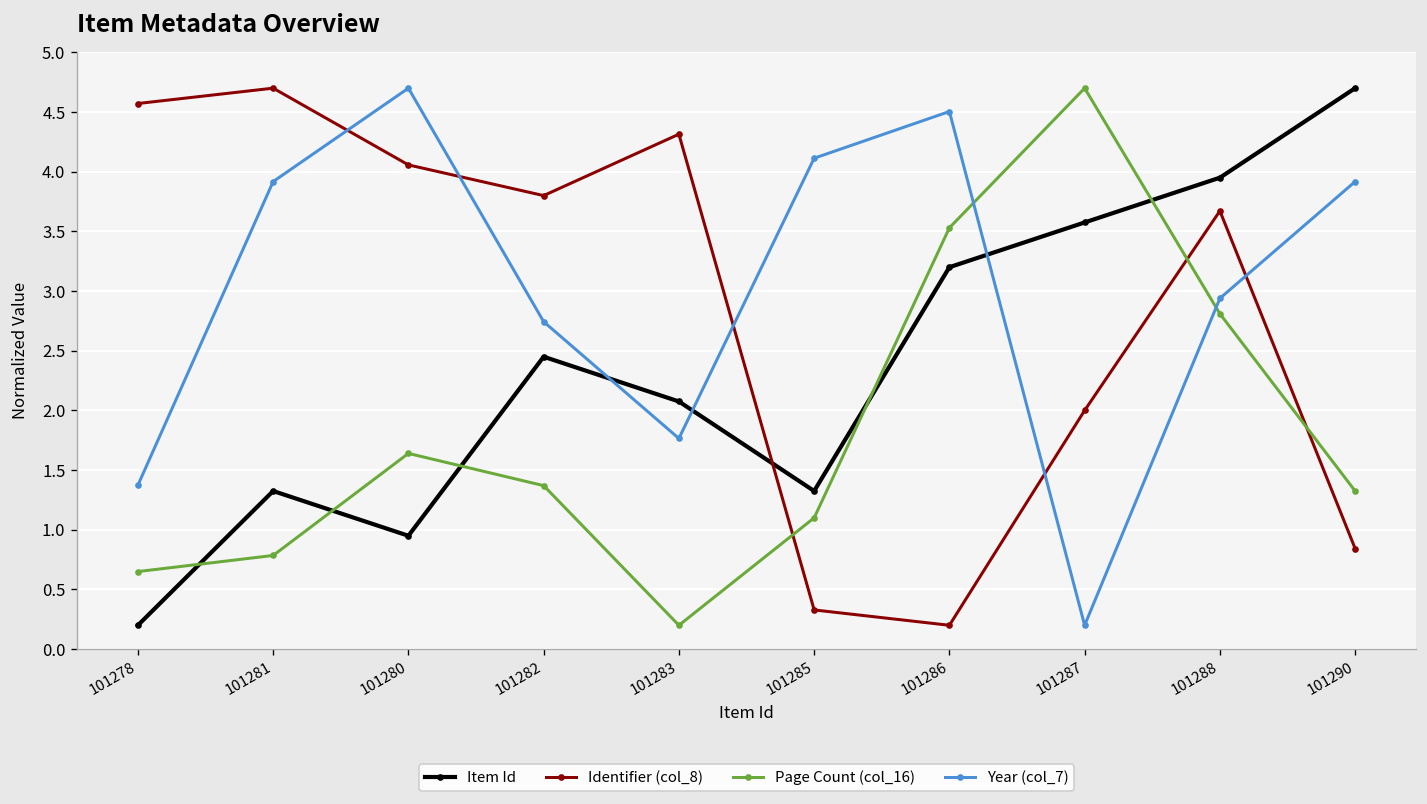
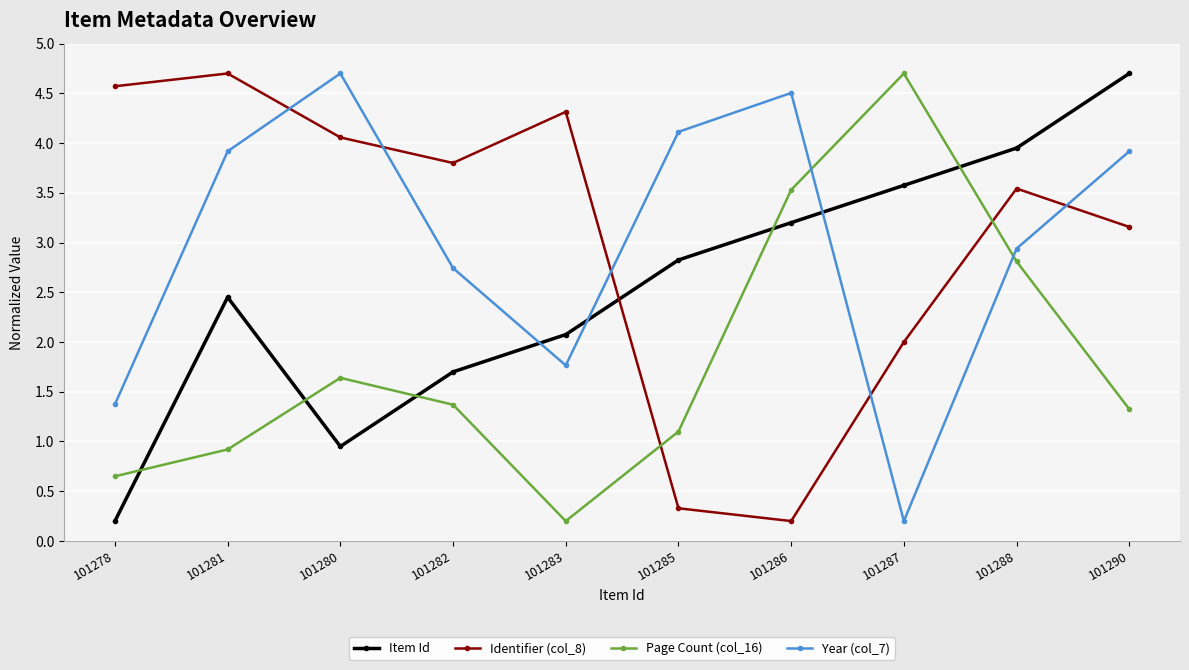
Item Id, 101281: 1.3 -> 2.5
Page Count (col_16), 101281: 0.8 -> 0.9
Item Id, 101282: 2.5 -> 1.7
Item Id, 101285: 1.3 -> 2.8
Identifier (col_8), 101288: 3.7 -> 3.5
Identifier (col_8), 101290: 0.8 -> 3.2
